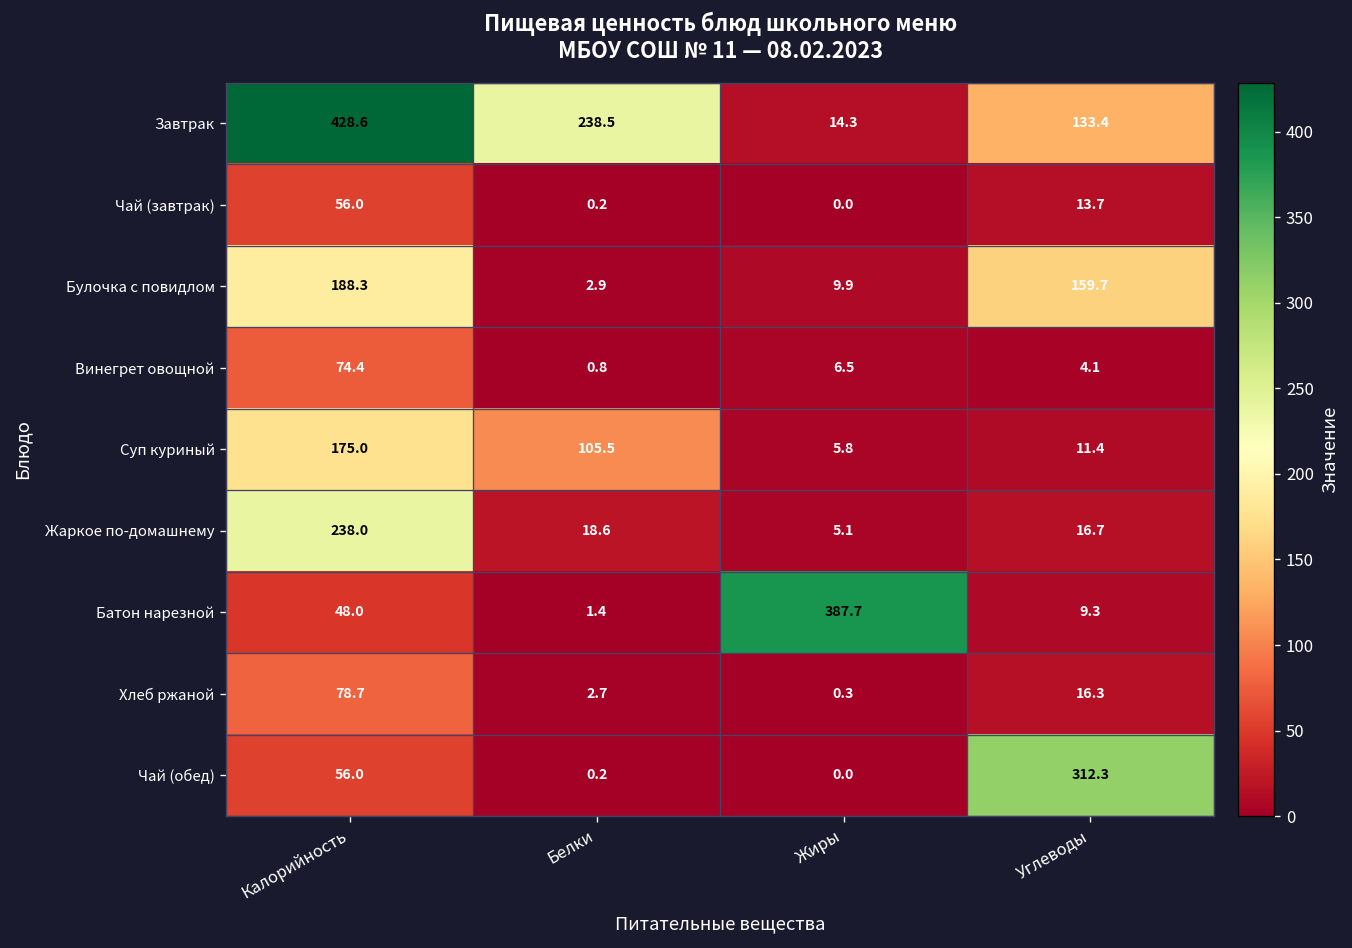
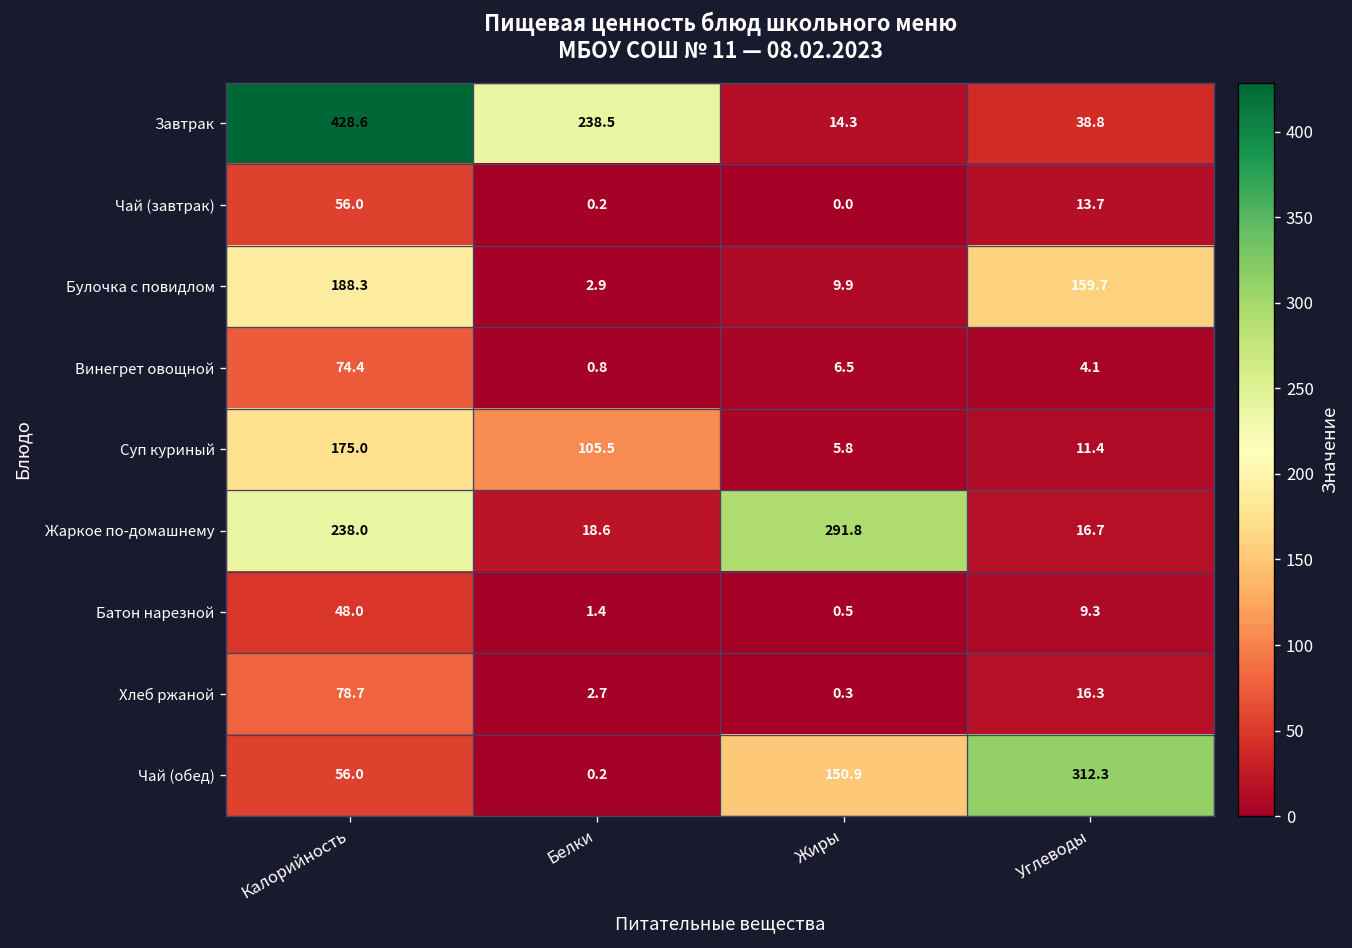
Завтрак, Углеводы: 133.4 -> 38.8
Жаркое по-домашнему, Жиры: 5.1 -> 291.8
Батон нарезной, Жиры: 387.7 -> 0.5
Чай (обед), Жиры: 0.0 -> 150.9
